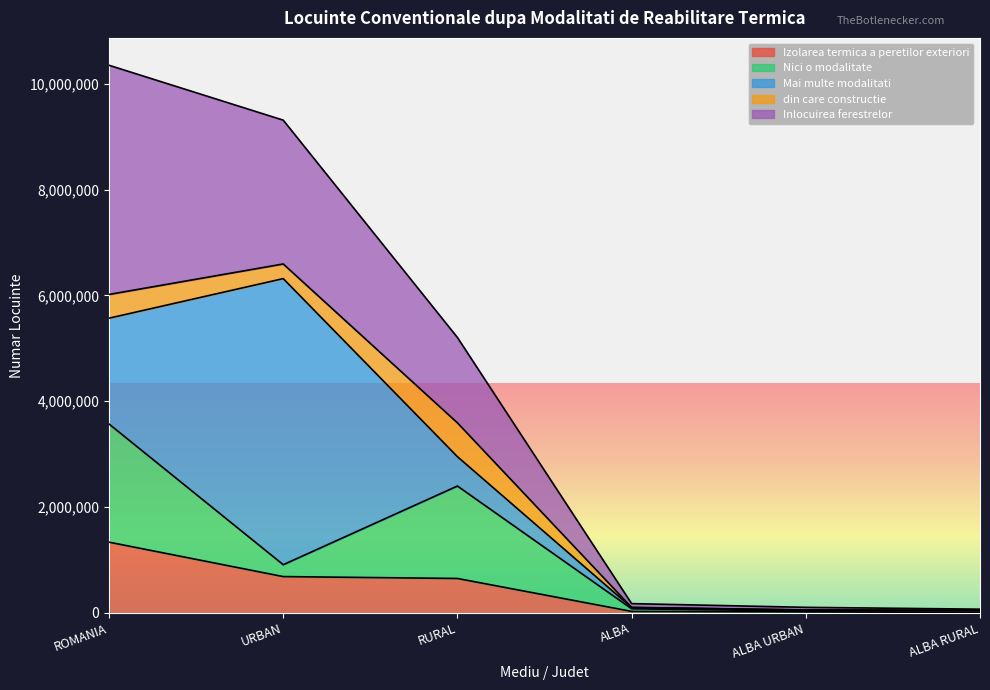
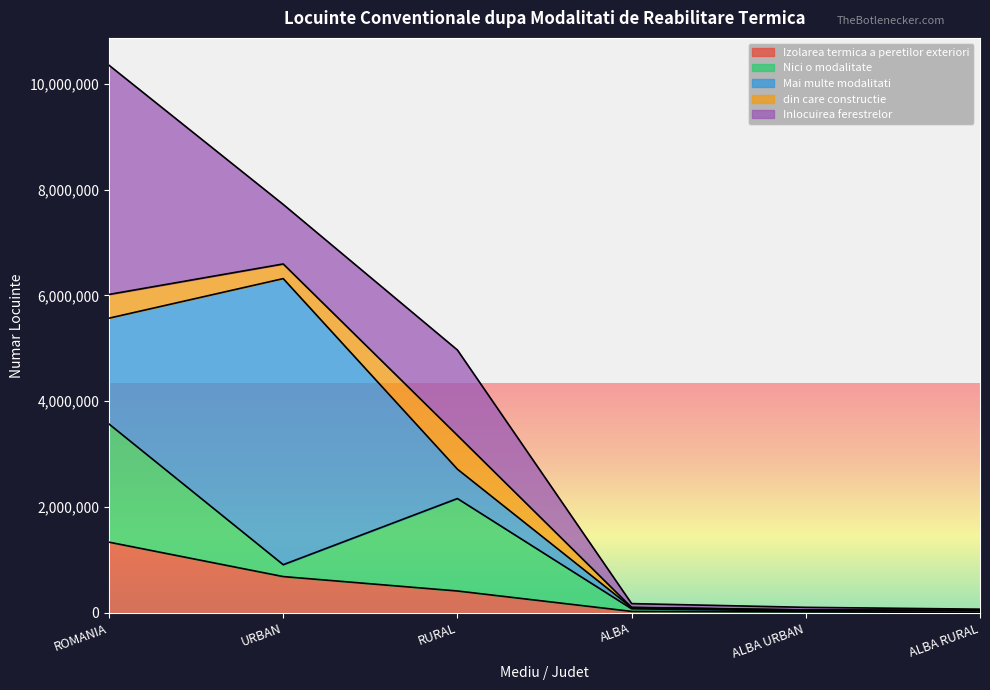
Inlocuirea ferestrelor, URBAN: 2,700,000 -> 1,100,000
Izolarea termica a peretilor exteriori, RURAL: 700,000 -> 400,000
